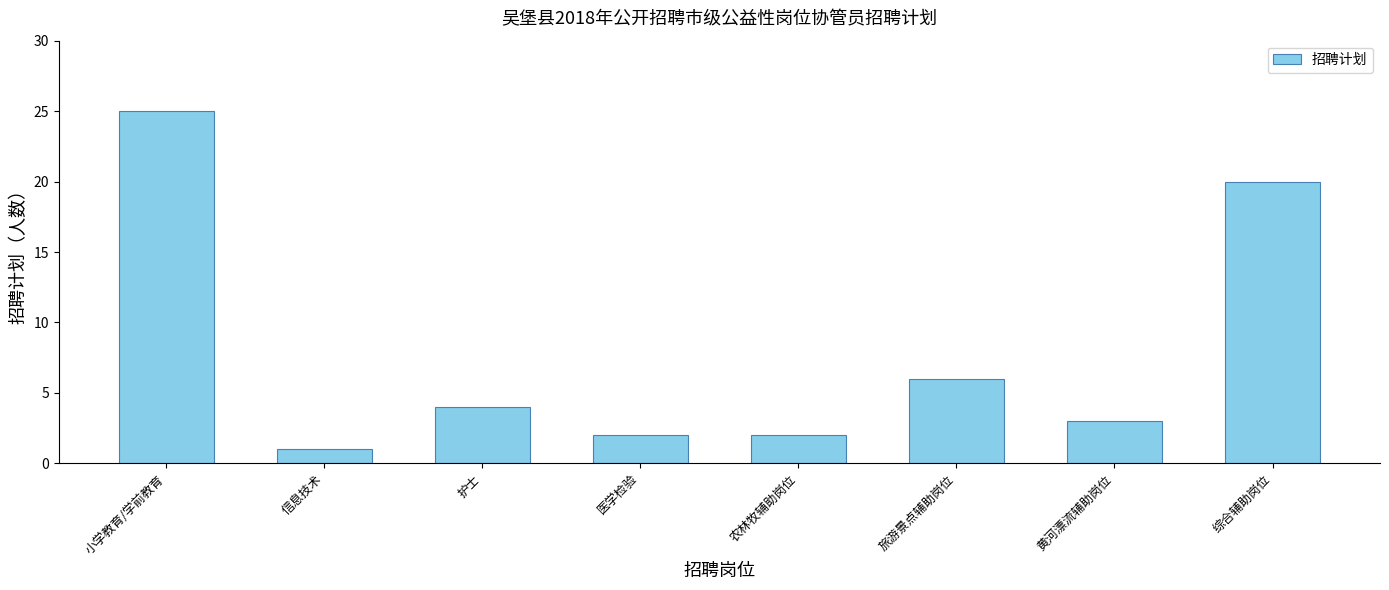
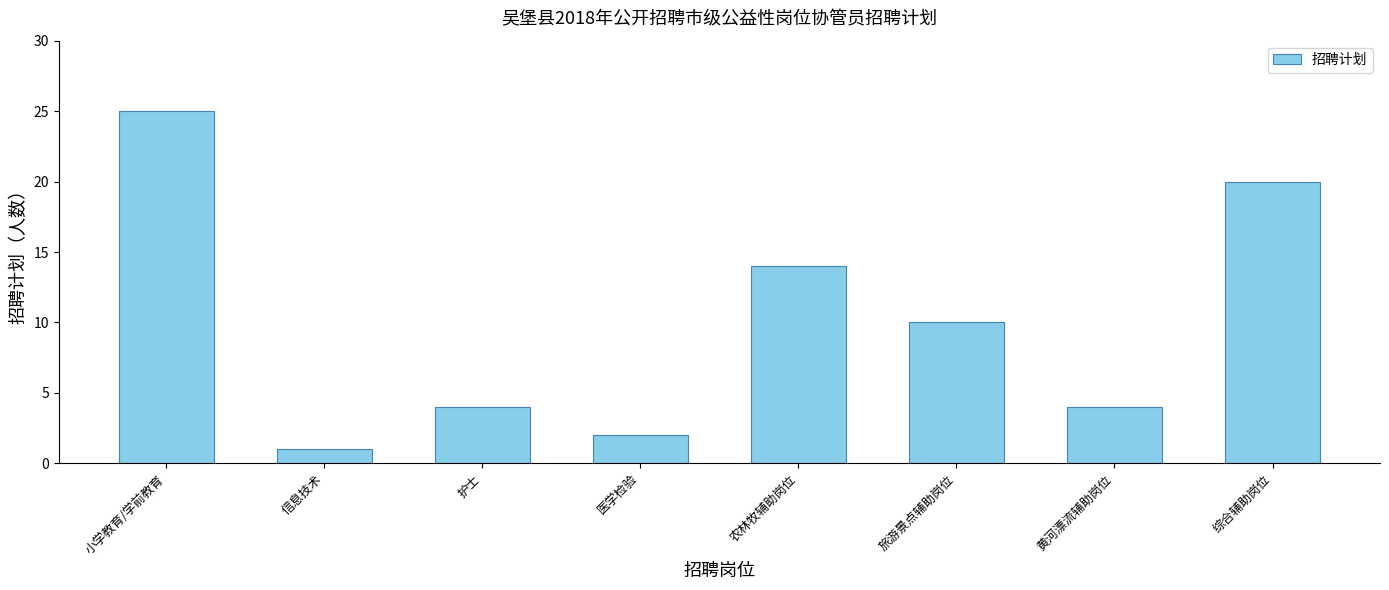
农林牧辅助岗位: 2 -> 14
旅游景点辅助岗位: 6 -> 10
黄河漂流辅助岗位: 3 -> 4
